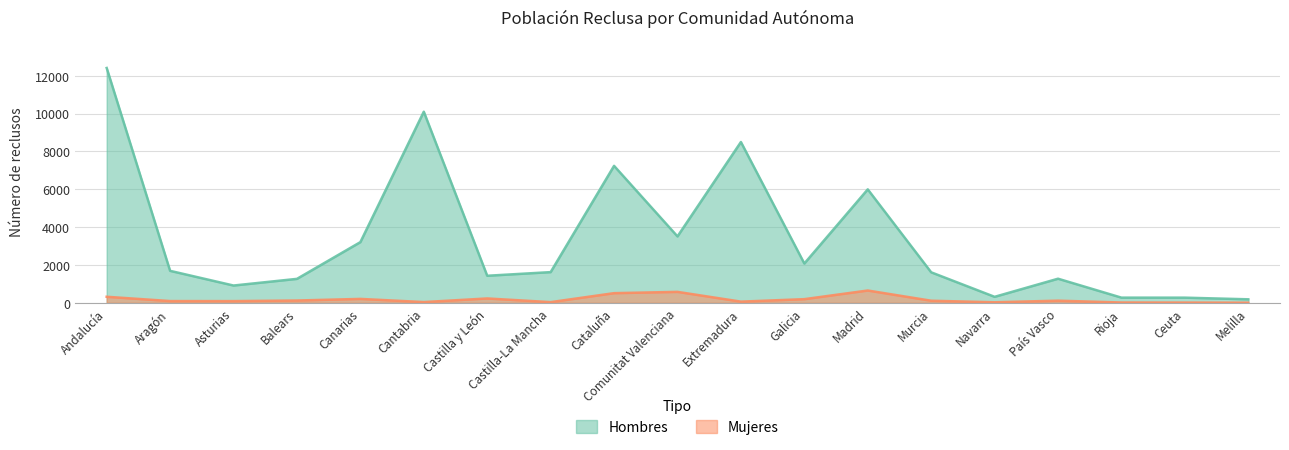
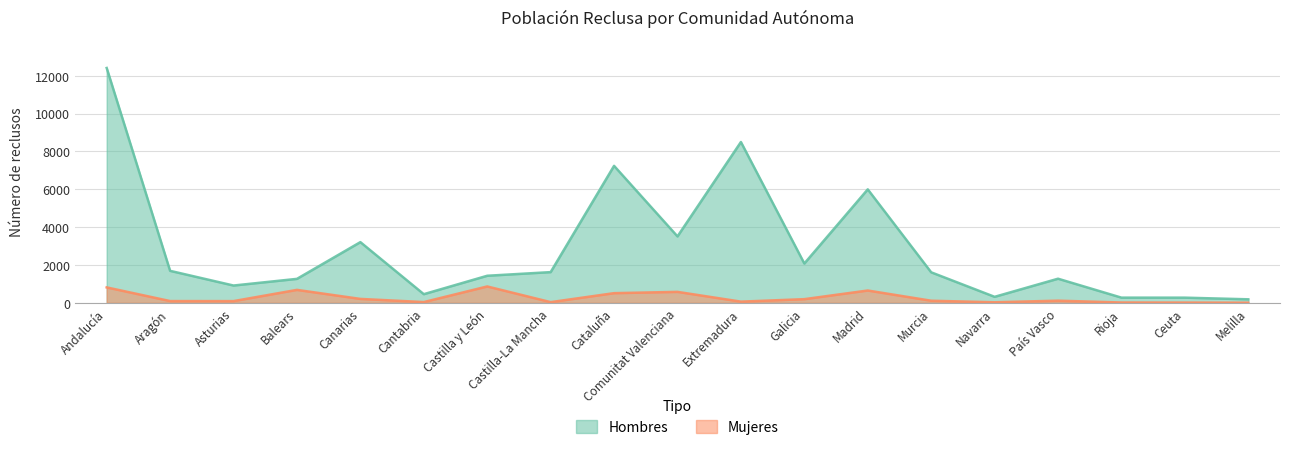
Mujeres, Andalucía: 300 -> 800
Mujeres, Balears: 100 -> 700
Hombres, Cantabria: 10100 -> 500
Mujeres, Castilla y León: 200 -> 900
